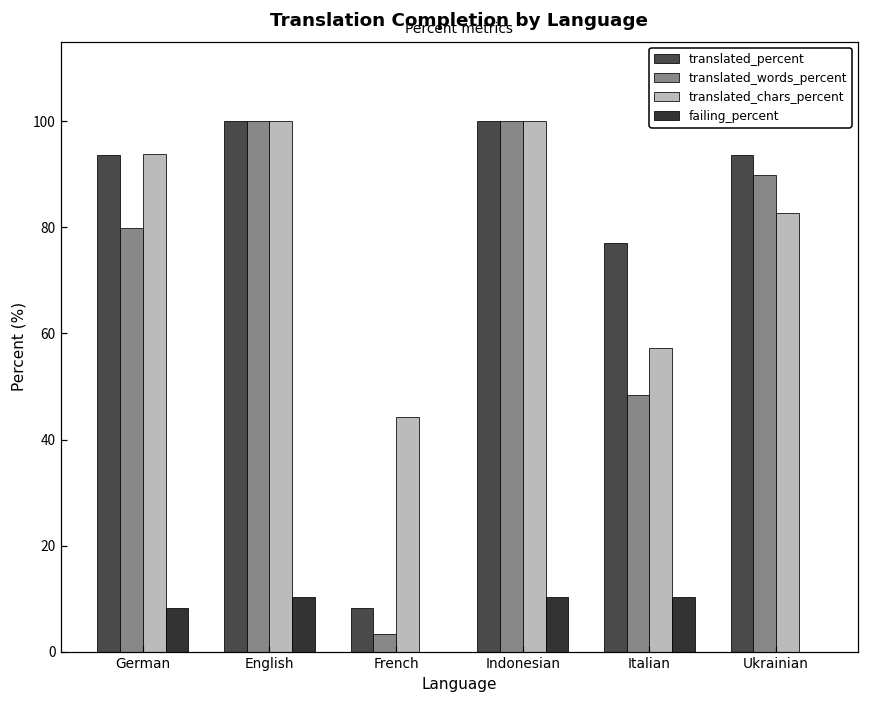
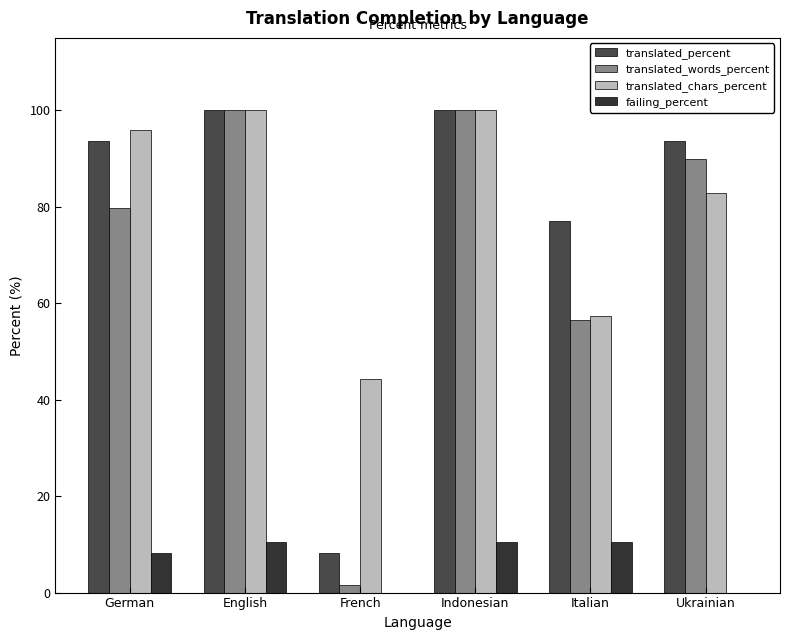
translated_chars_percent, German: 94 -> 96
translated_words_percent, French: 3 -> 2
translated_words_percent, Italian: 48 -> 57
